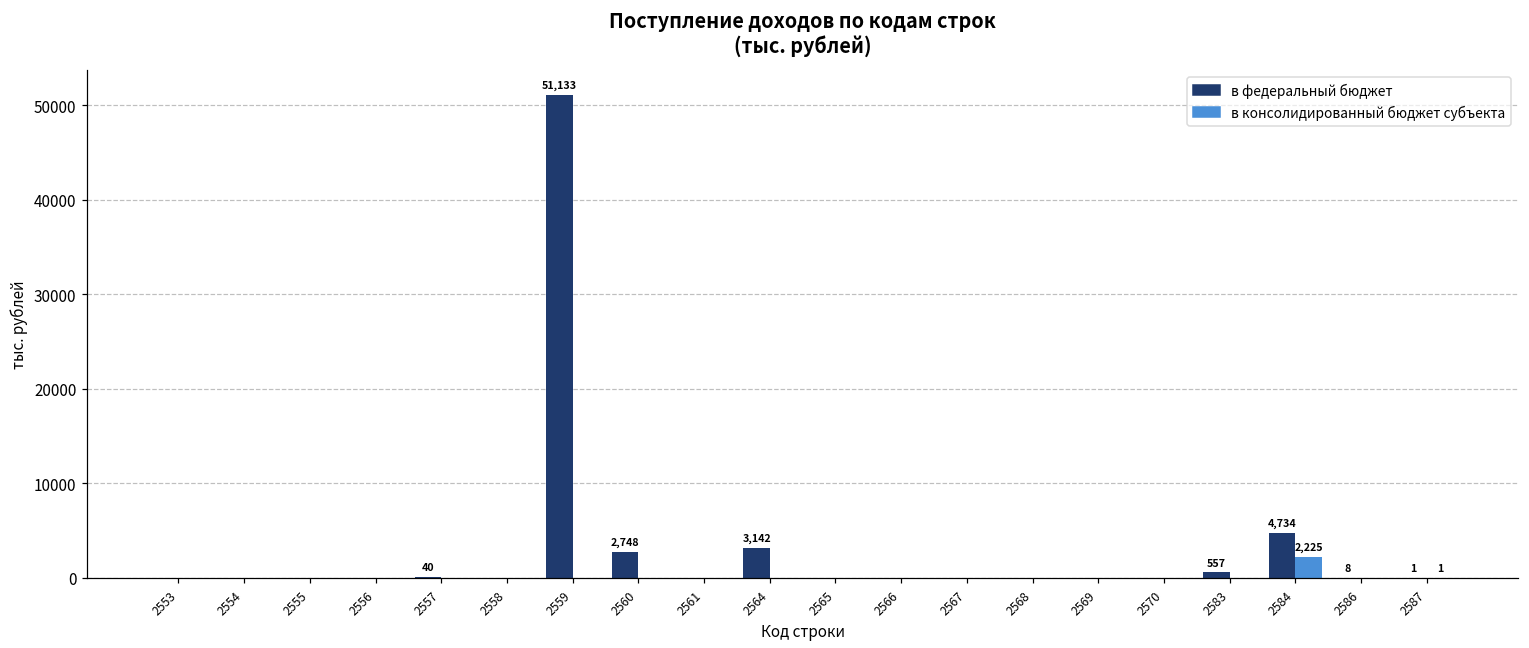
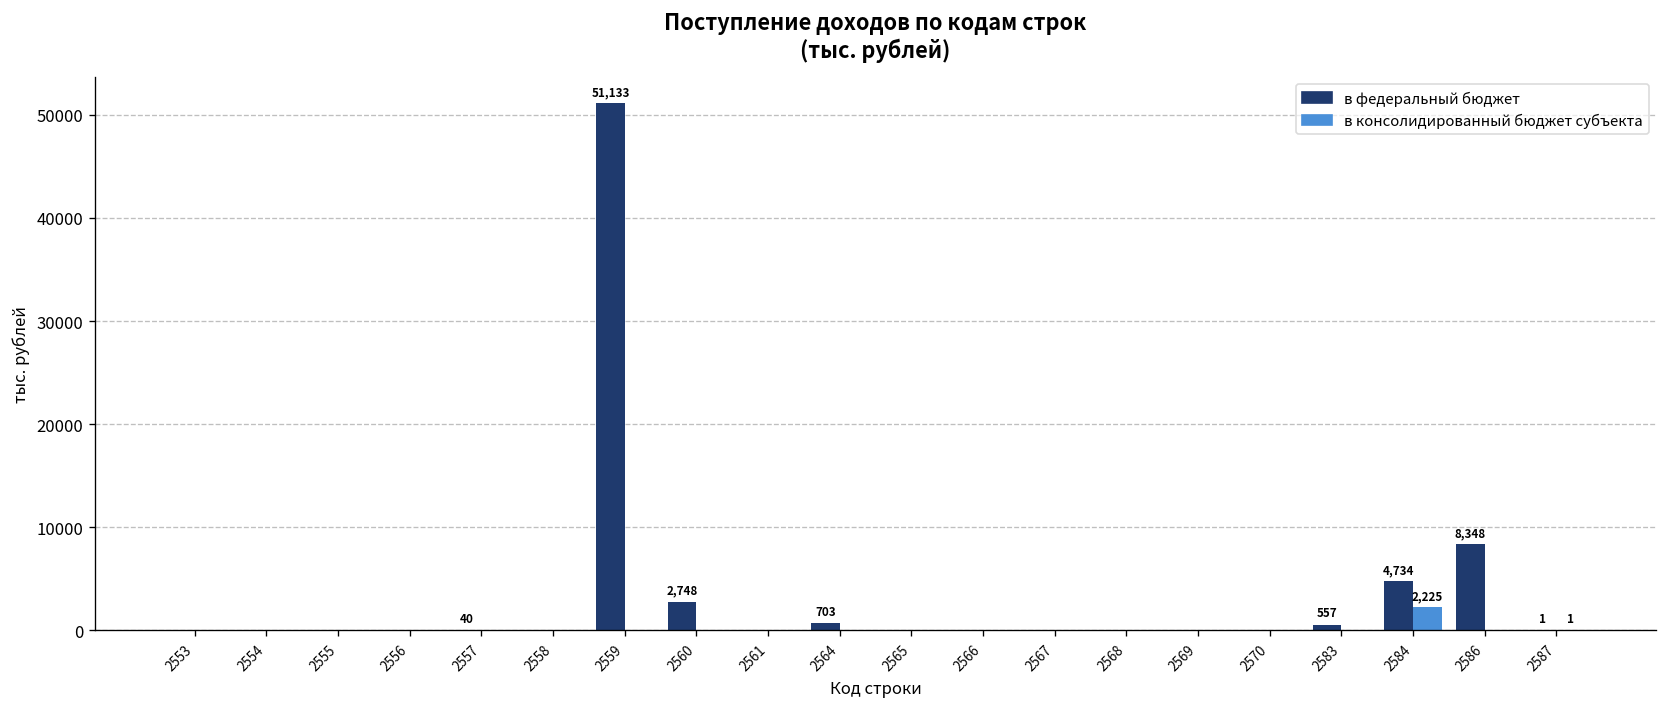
в федеральный бюджет, 2564: 3,142 -> 703
в федеральный бюджет, 2586: 8 -> 8,348
